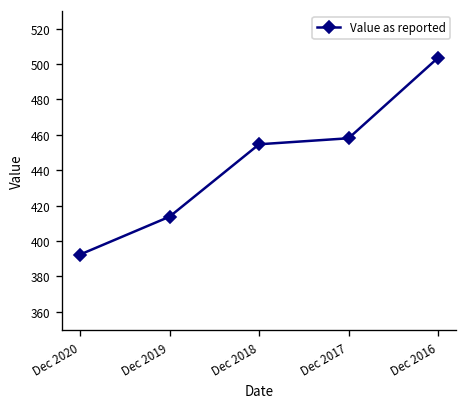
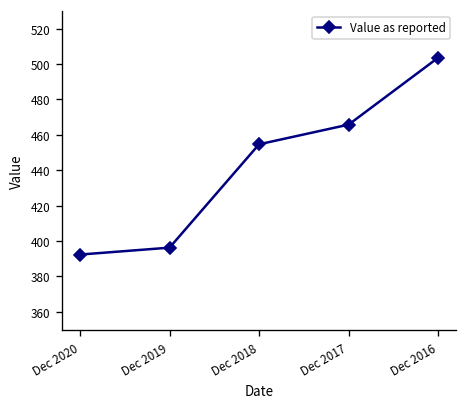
Dec 2019: 414 -> 396
Dec 2017: 458 -> 466
